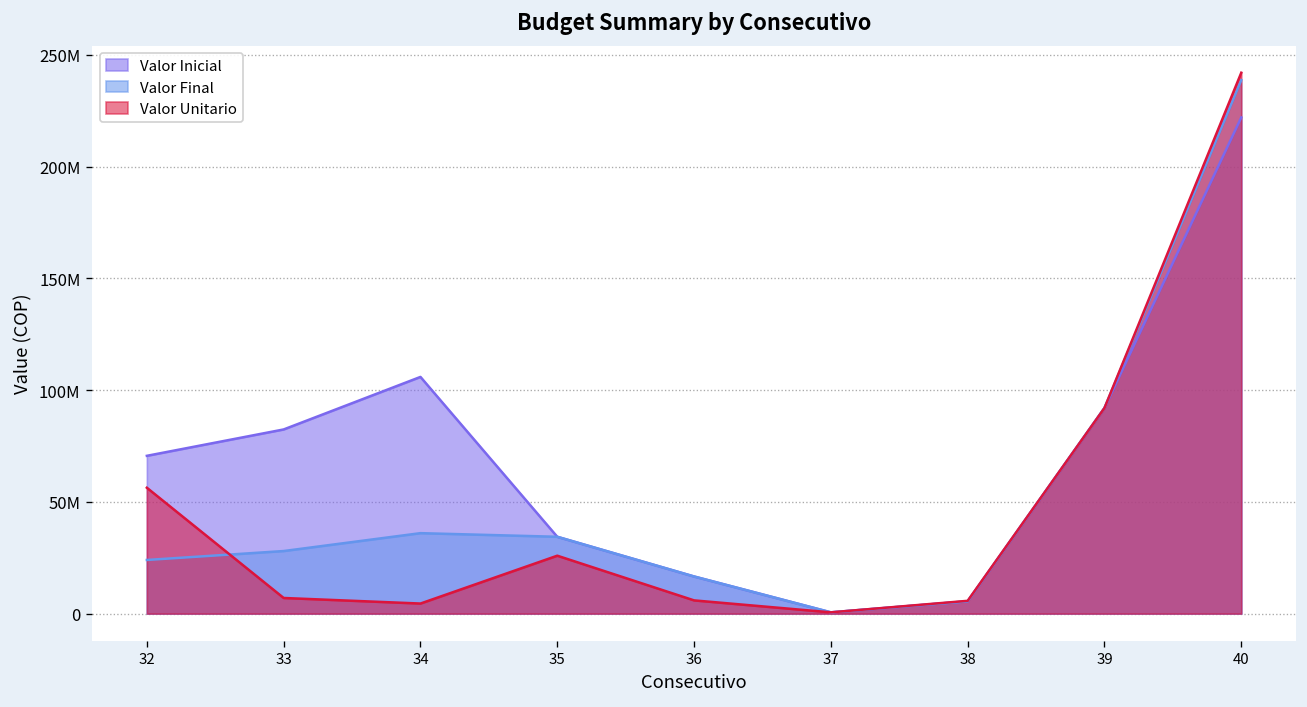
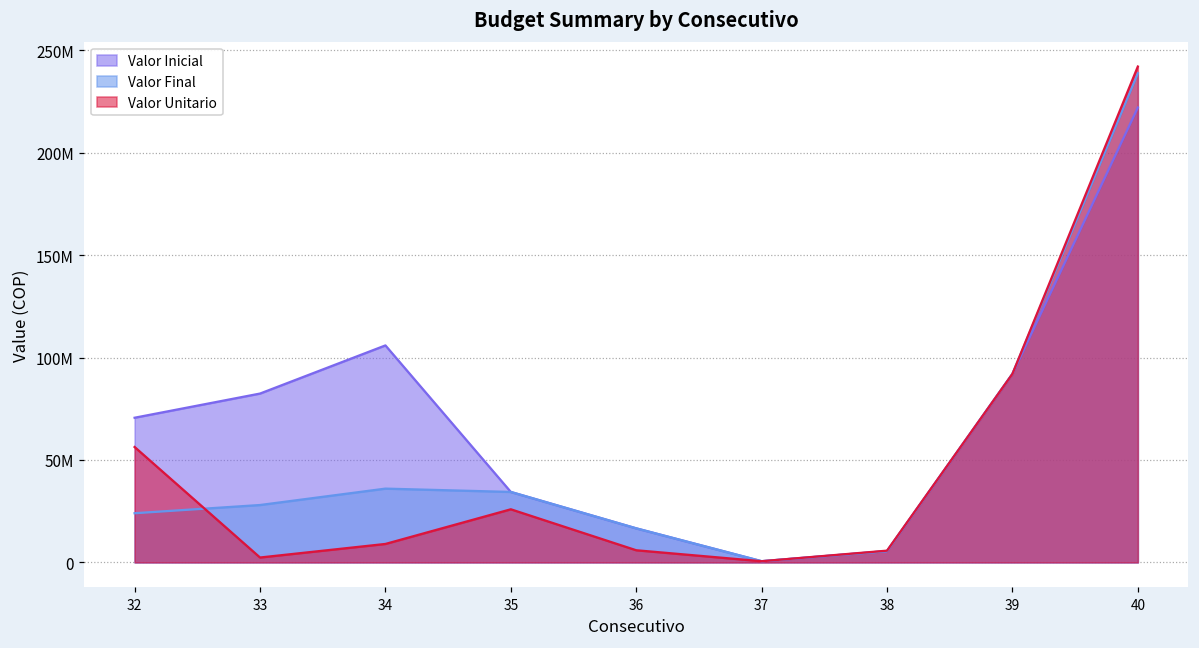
Valor Unitario, 33: 7000000 -> 2000000
Valor Unitario, 34: 5000000 -> 9000000
